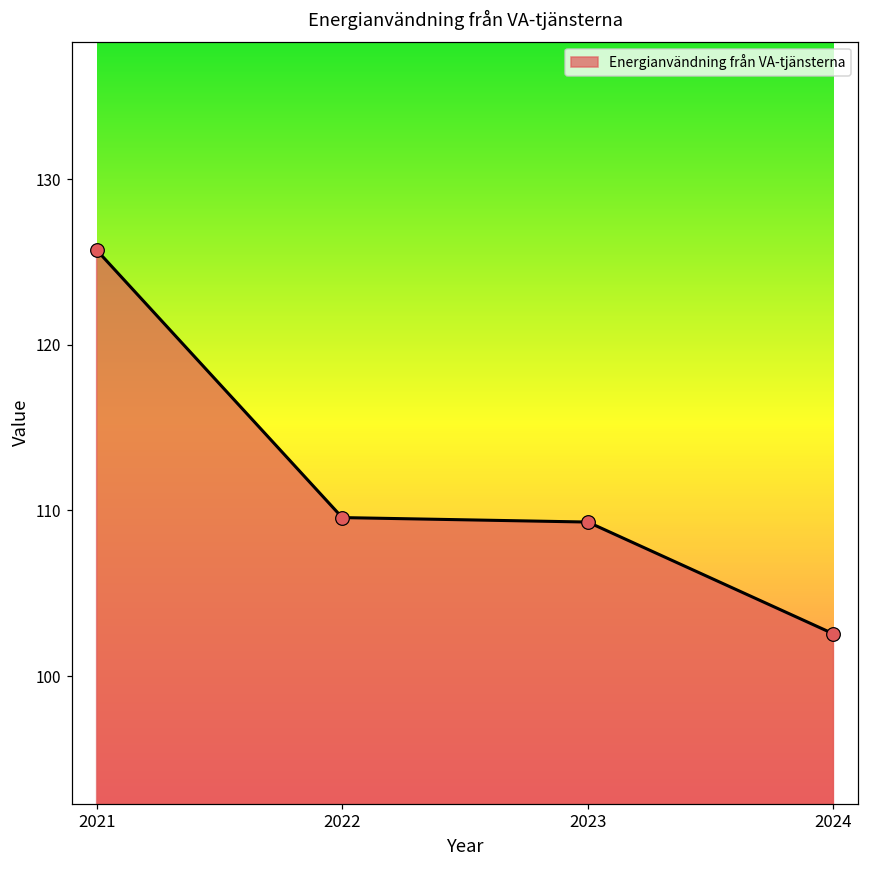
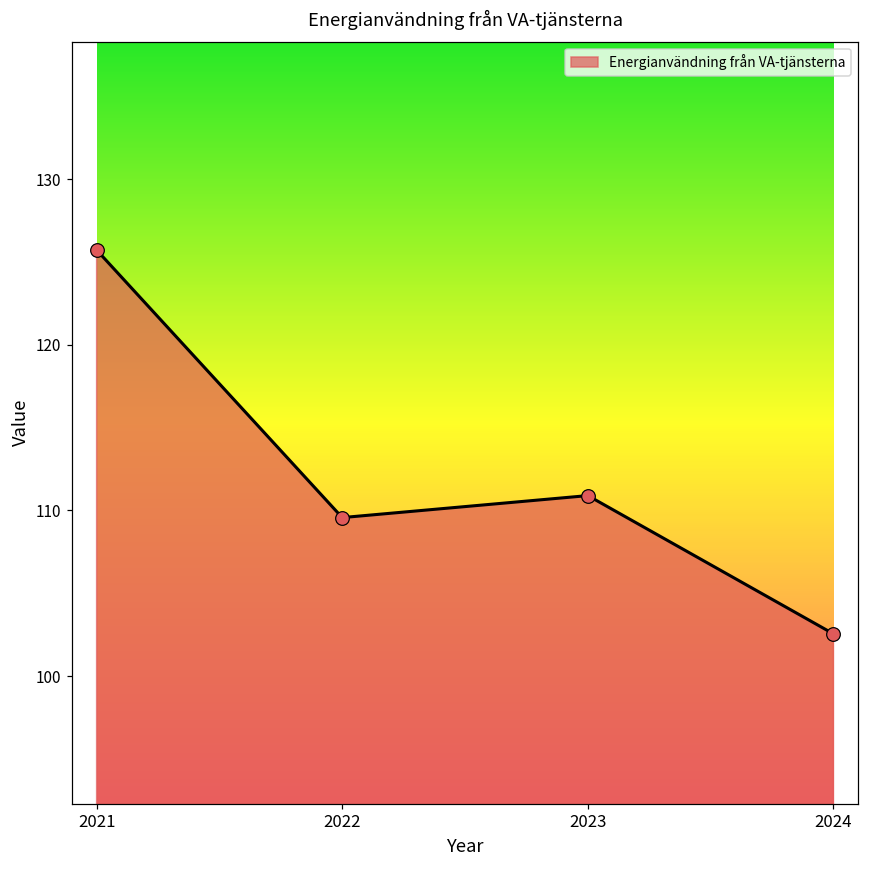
2023: 109.3 -> 110.9
